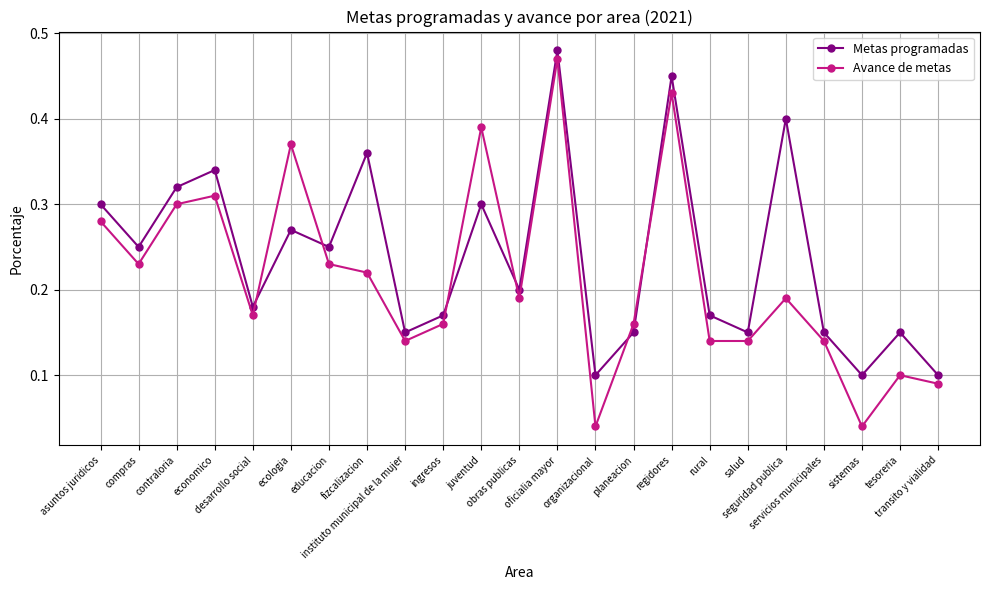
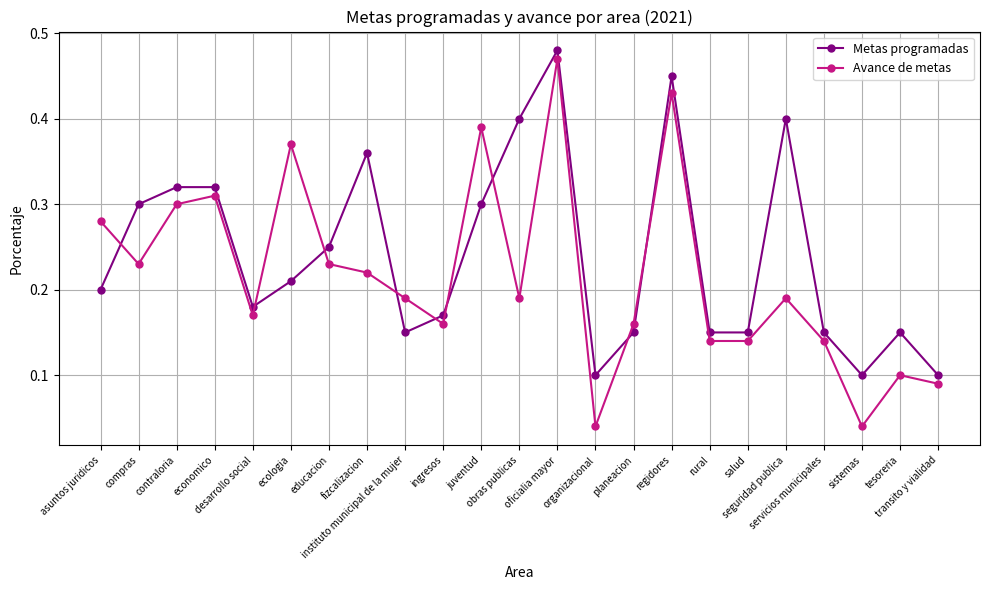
Metas programadas, asuntos juridicos: 0.3 -> 0.2
Metas programadas, compras: 0.25 -> 0.30
Metas programadas, economico: 0.34 -> 0.32
Metas programadas, ecologia: 0.27 -> 0.21
Avance de metas, instituto municipal de la mujer: 0.14 -> 0.19
Metas programadas, obras publicas: 0.2 -> 0.4
Metas programadas, rural: 0.17 -> 0.15
